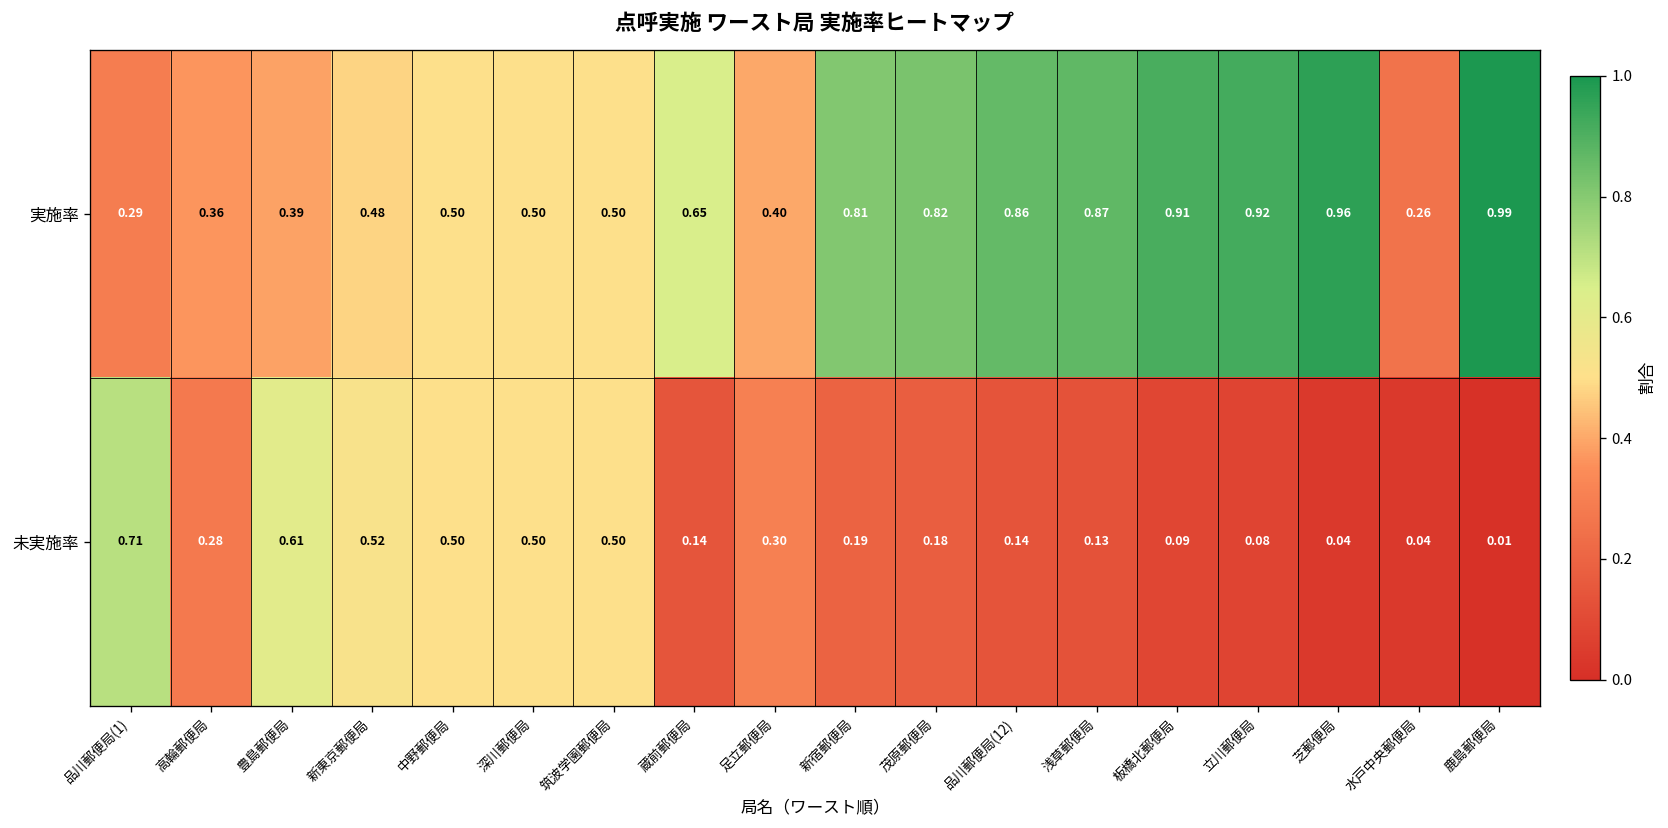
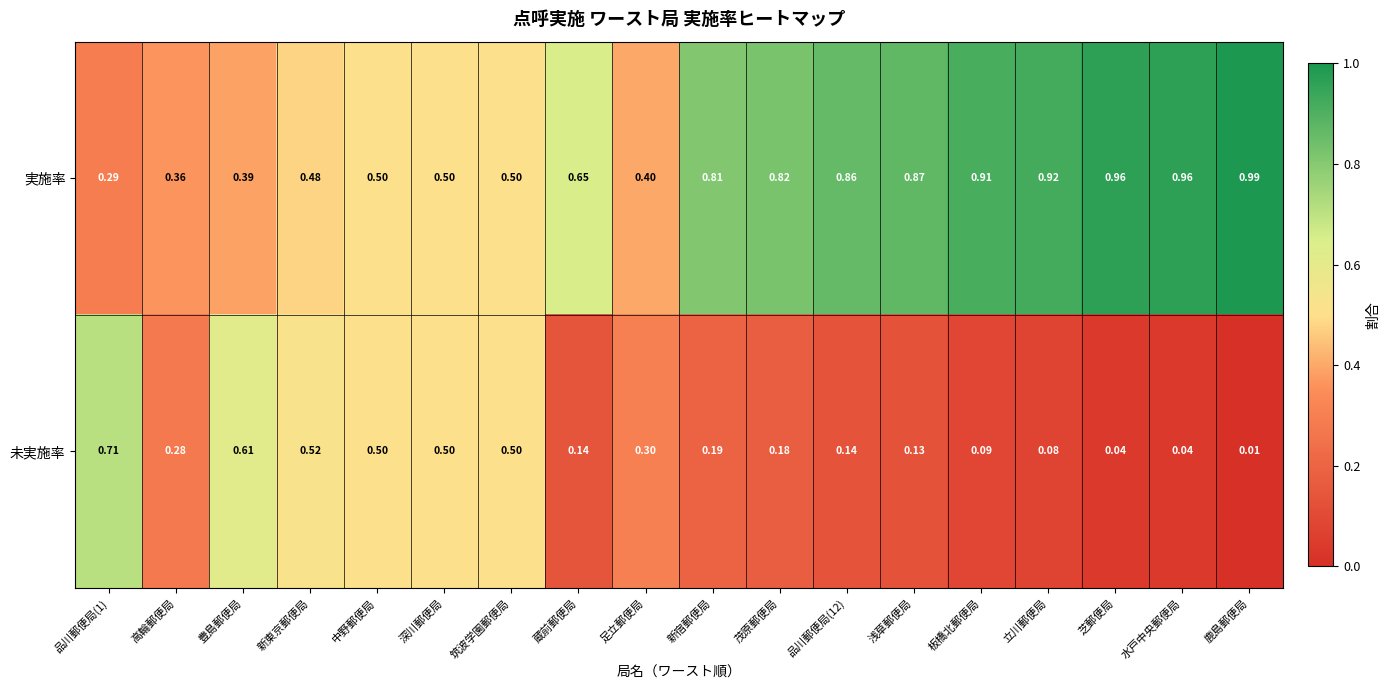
実施率, 水戸中央郵便局: 0.26 -> 0.96
